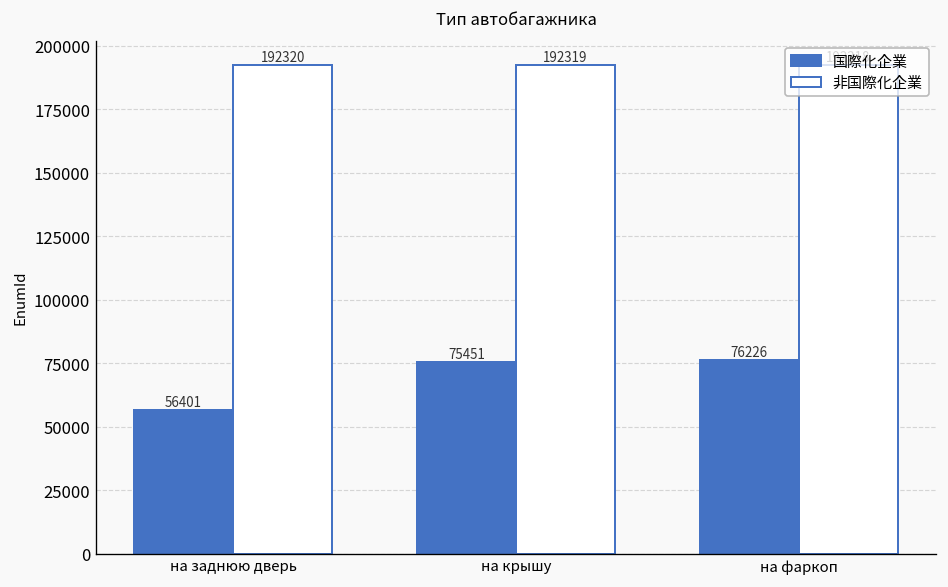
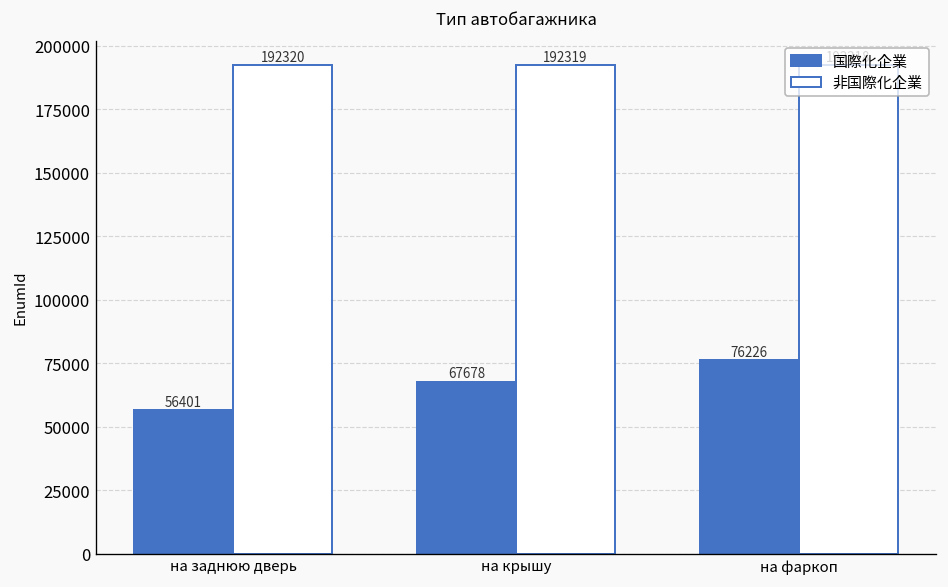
国際化企業, на крышу: 75451 -> 67678
